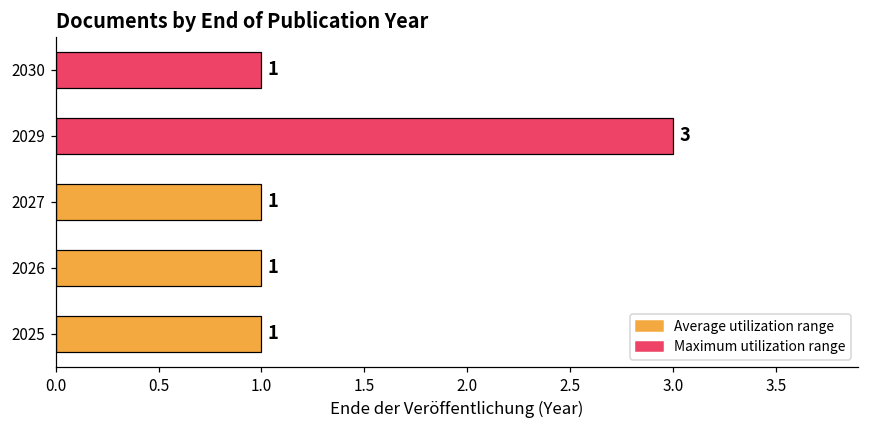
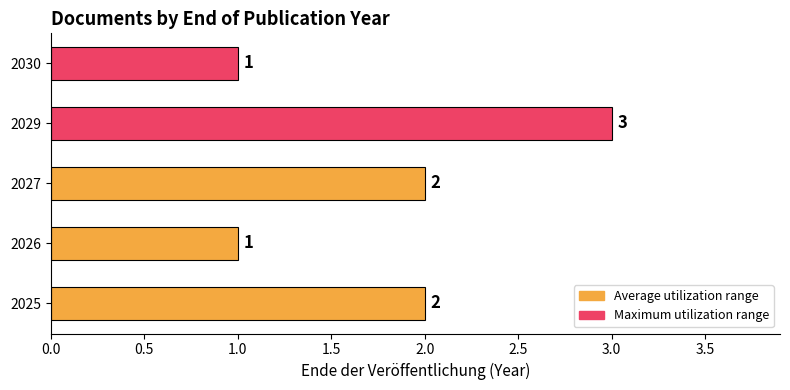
2027: 1 -> 2
2025: 1 -> 2
